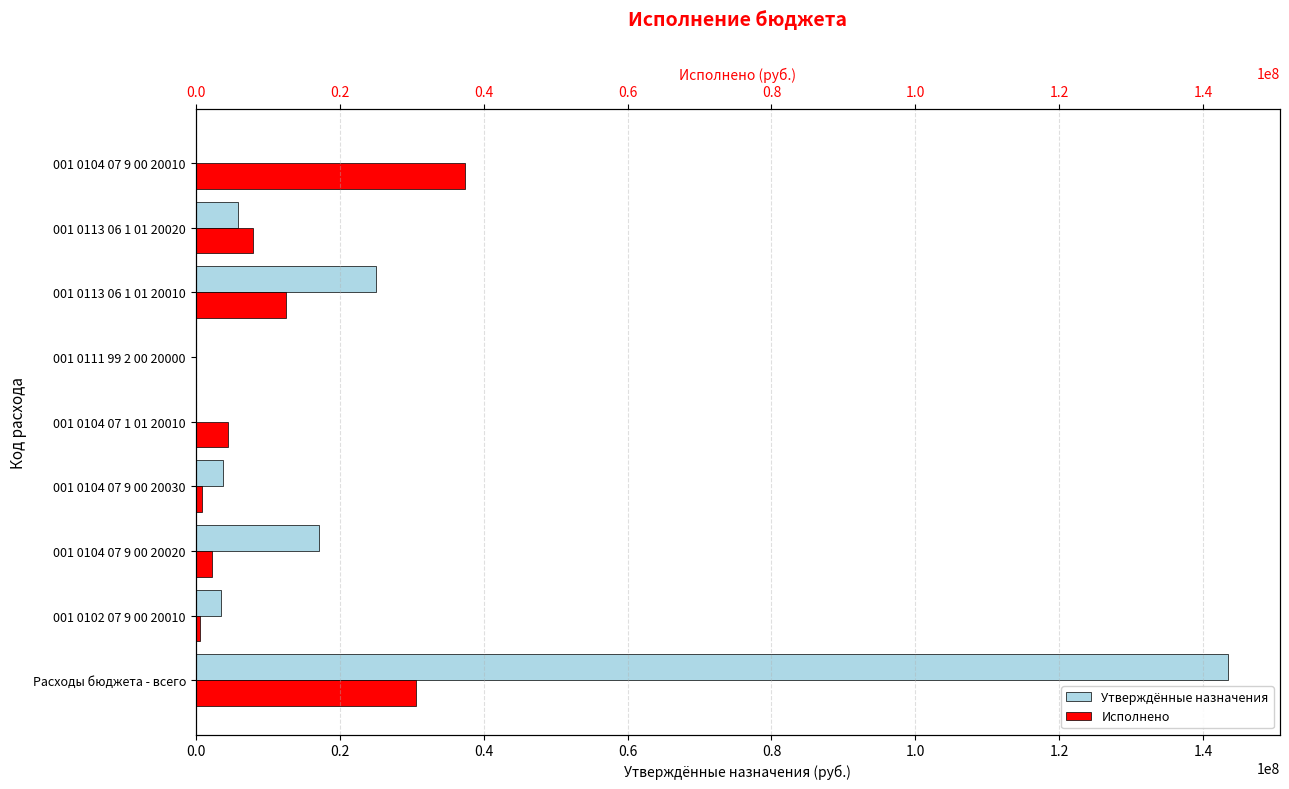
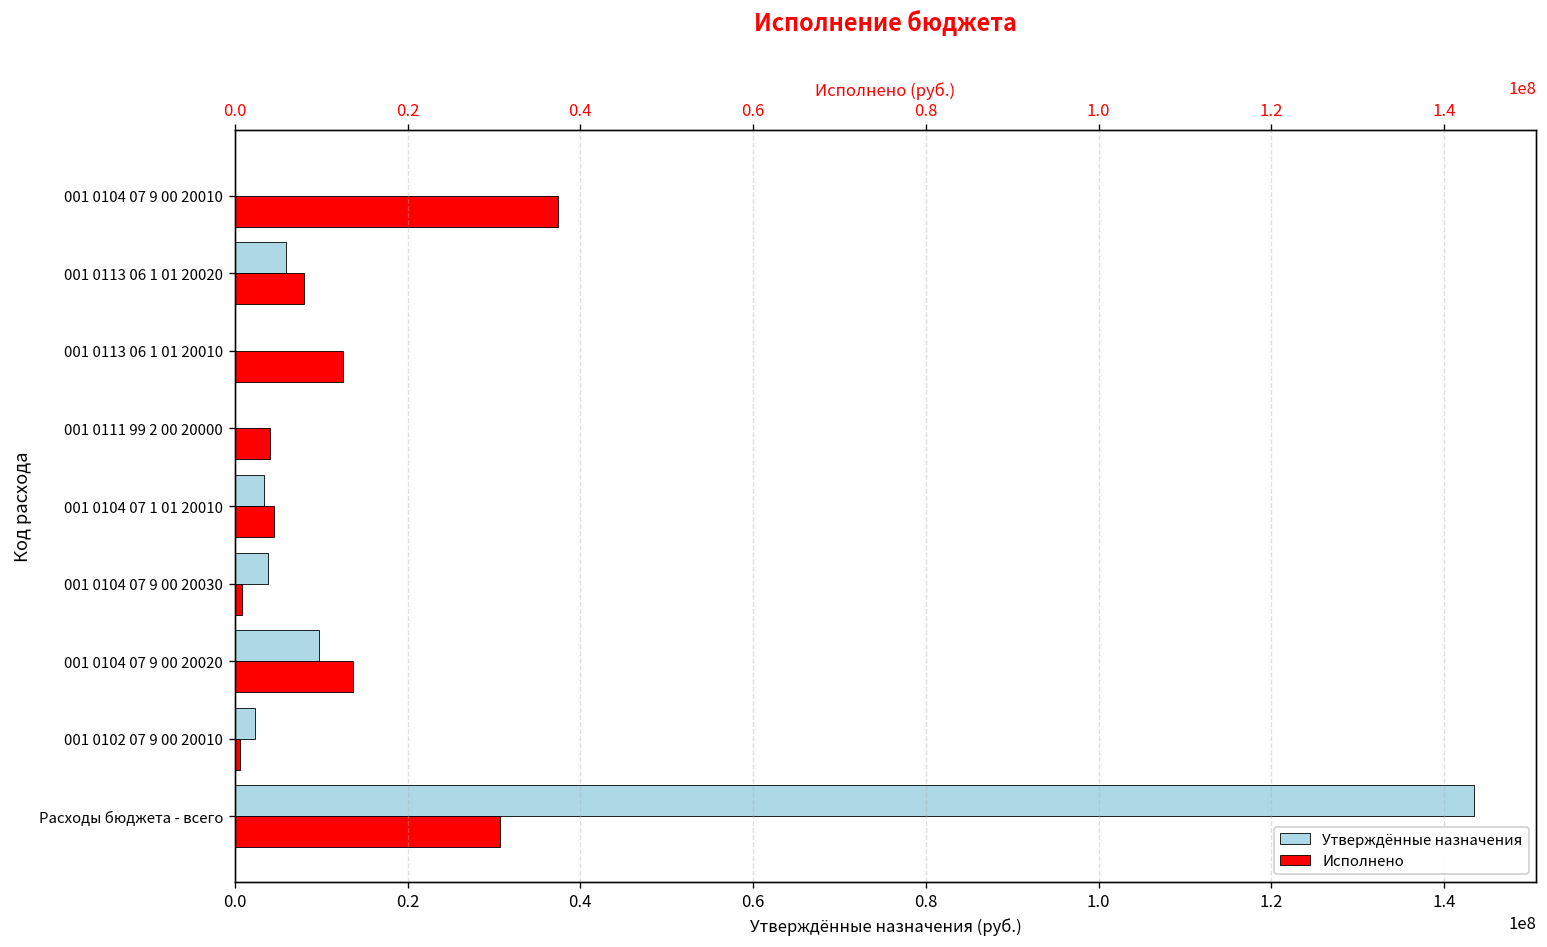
Утверждённые назначения, 001 0113 06 1 01 20010: 25000000 -> 0
Исполнено, 001 0111 99 2 00 20000: 0 -> 4000000
Утверждённые назначения, 001 0104 07 1 01 20010: 0 -> 3000000
Утверждённые назначения, 001 0104 07 9 00 20020: 17000000 -> 10000000
Исполнено, 001 0104 07 9 00 20020: 2000000 -> 14000000
Утверждённые назначения, 001 0102 07 9 00 20010: 3000000 -> 2000000
